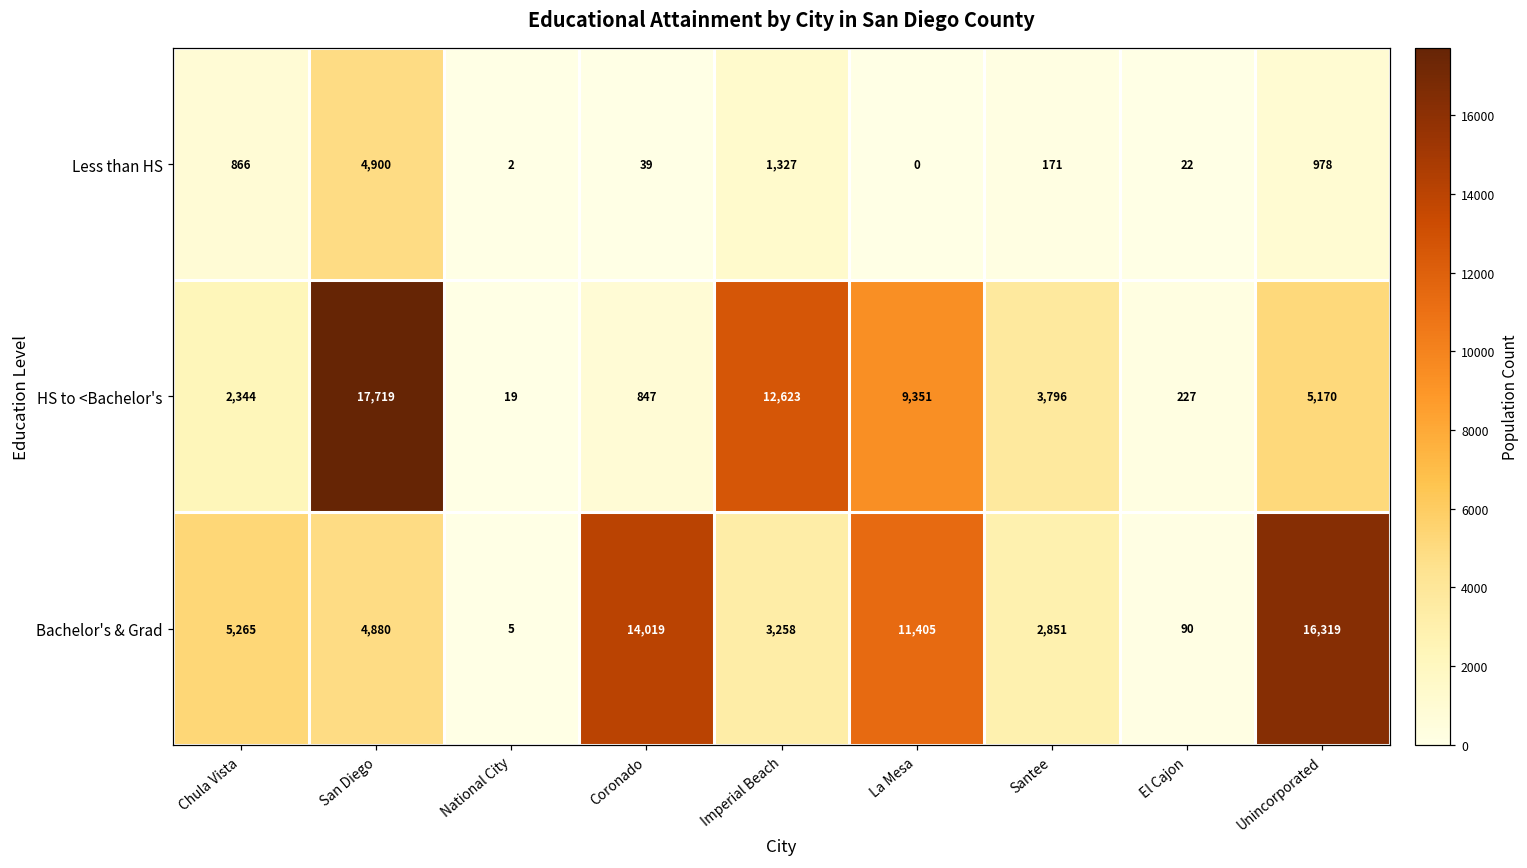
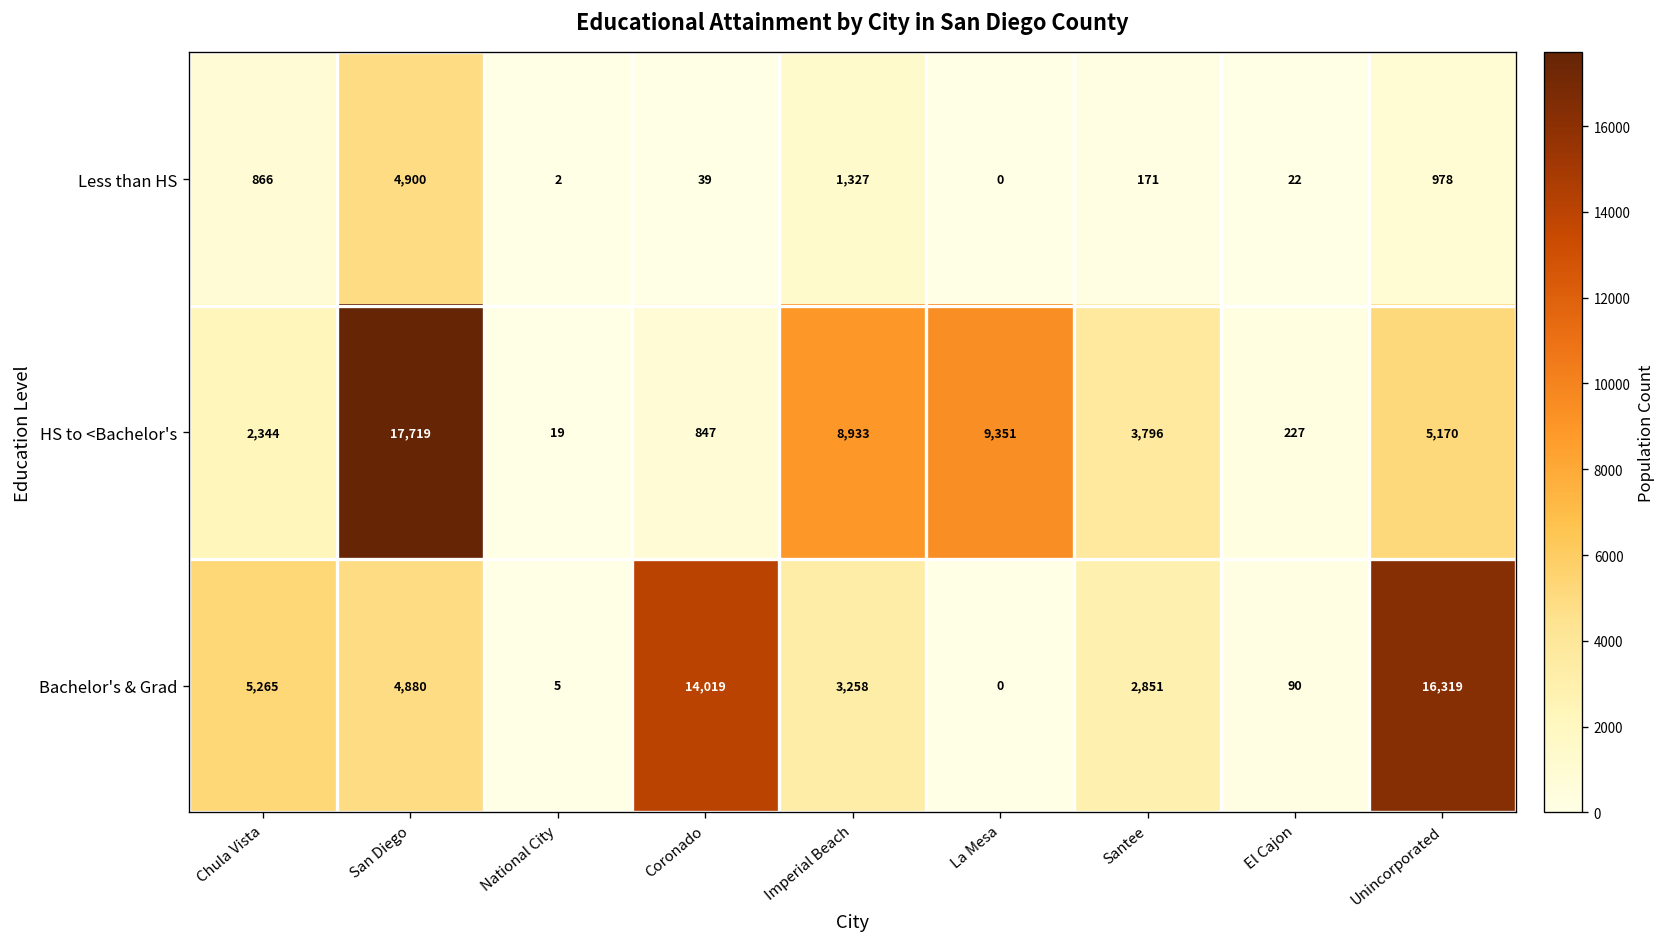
HS to <Bachelor's, Imperial Beach: 12,623 -> 8,933
Bachelor's & Grad, La Mesa: 11,405 -> 0
